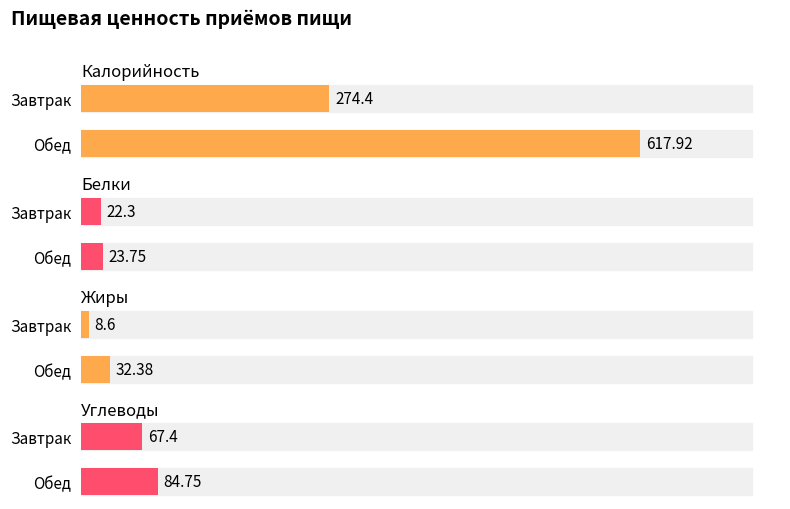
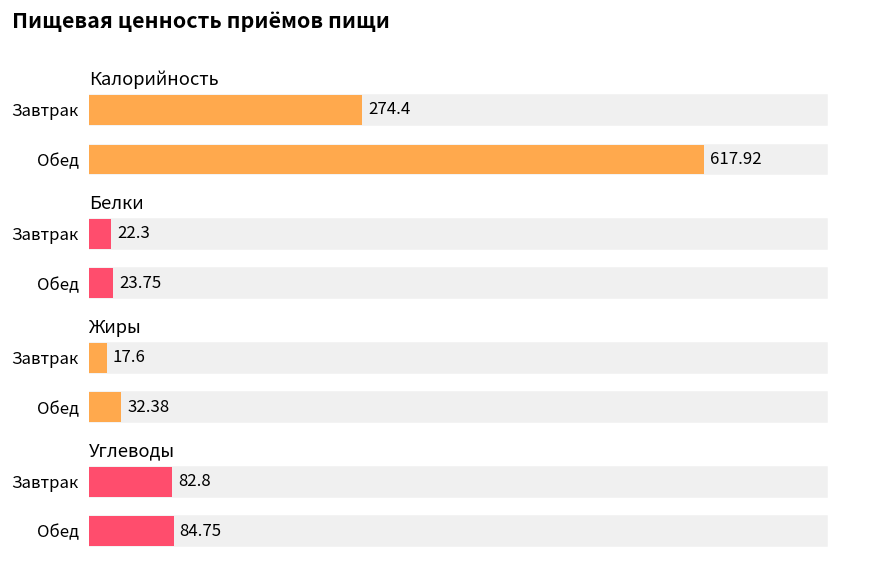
Жиры, Завтрак: 8.6 -> 17.6
Углеводы, Завтрак: 67.4 -> 82.8
